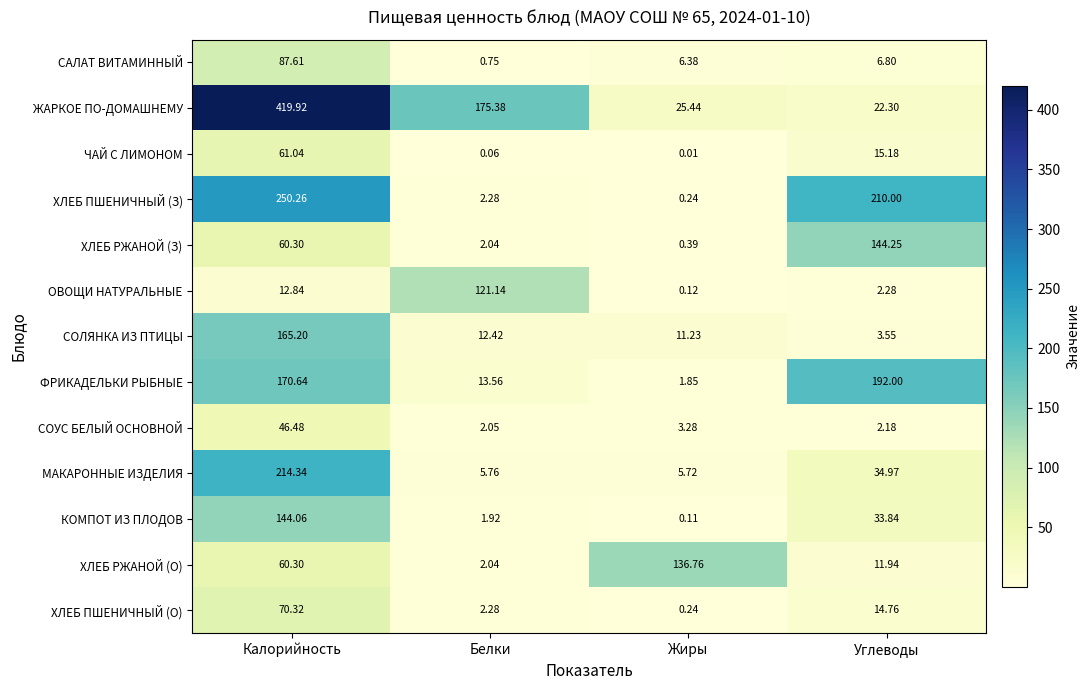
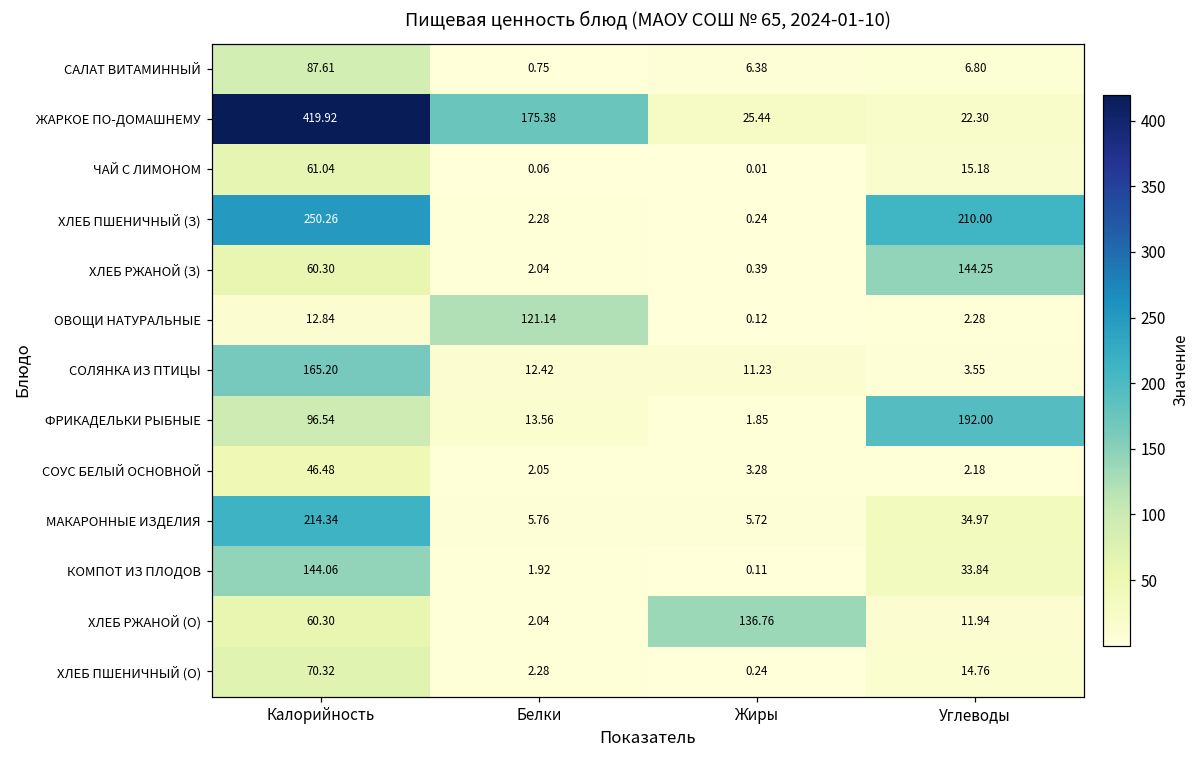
ФРИКАДЕЛЬКИ РЫБНЫЕ, Калорийность: 170.64 -> 96.54
